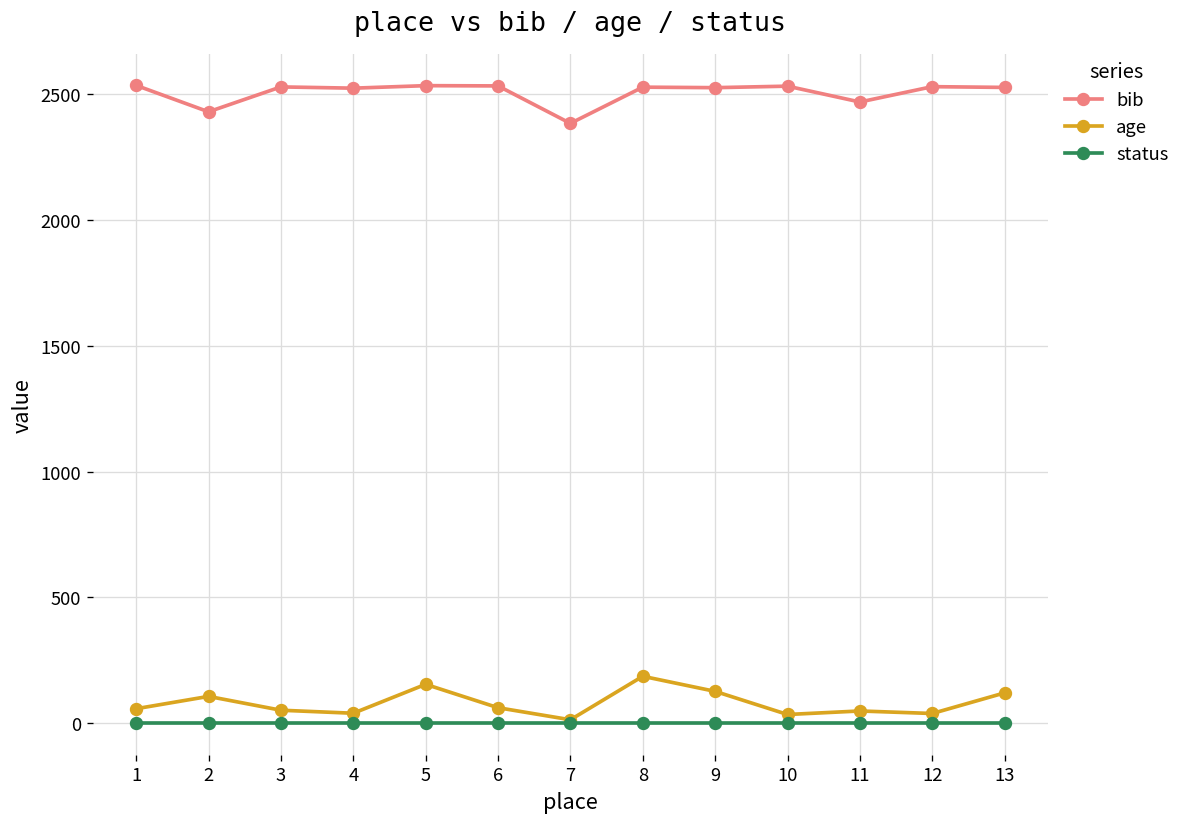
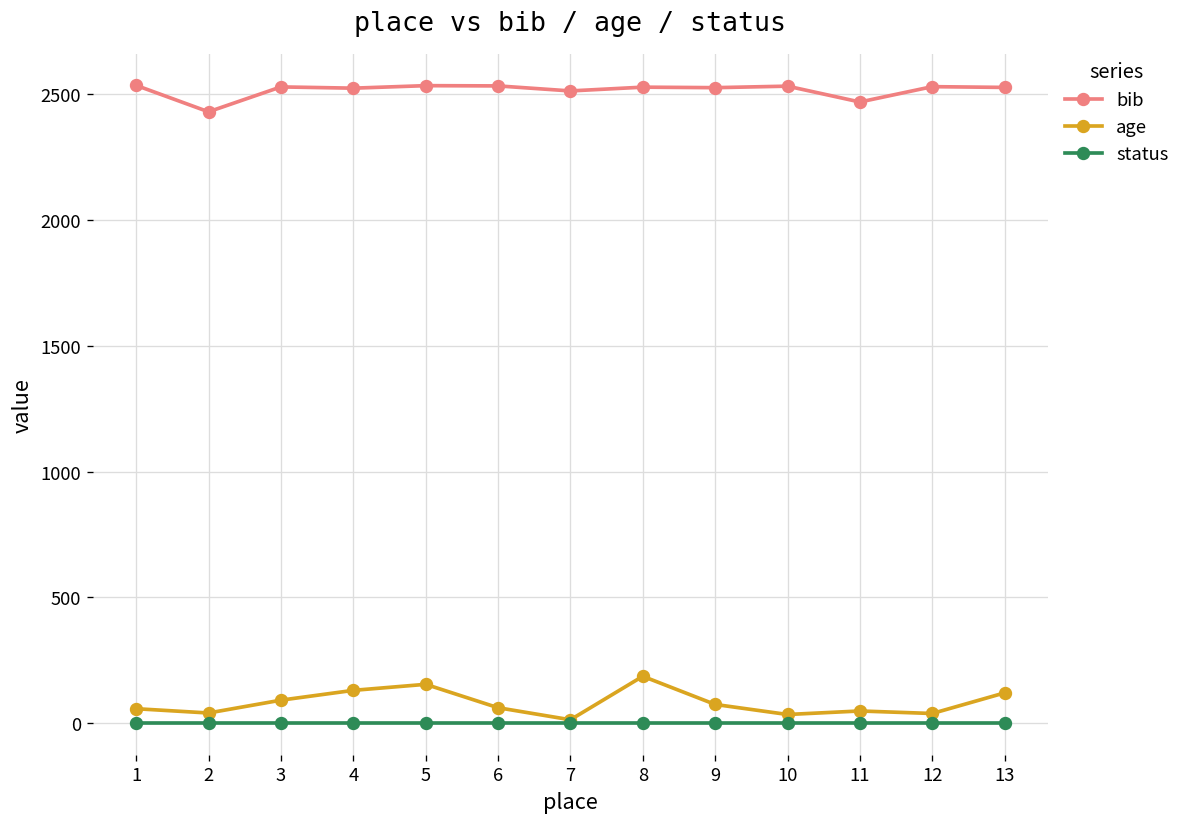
age, 2: 110 -> 40
age, 3: 50 -> 90
age, 4: 40 -> 130
bib, 7: 2390 -> 2510
age, 9: 130 -> 70
